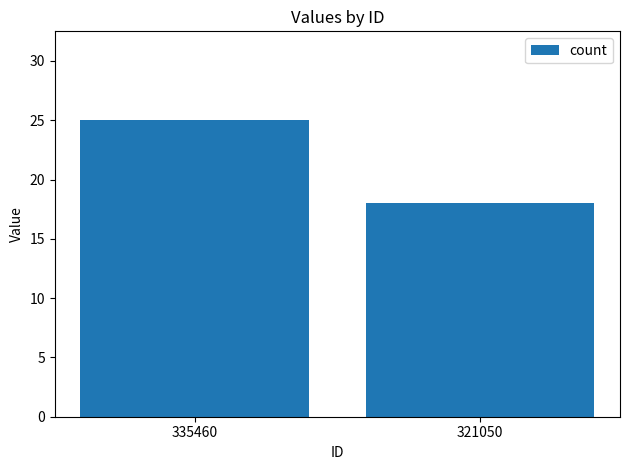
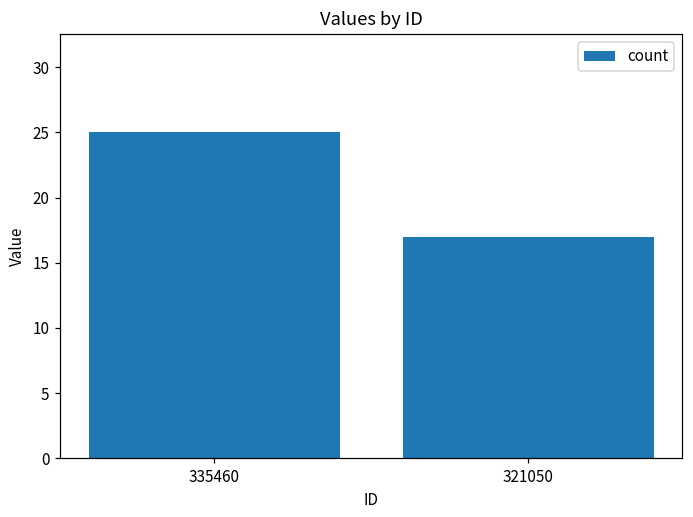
321050: 18 -> 17
